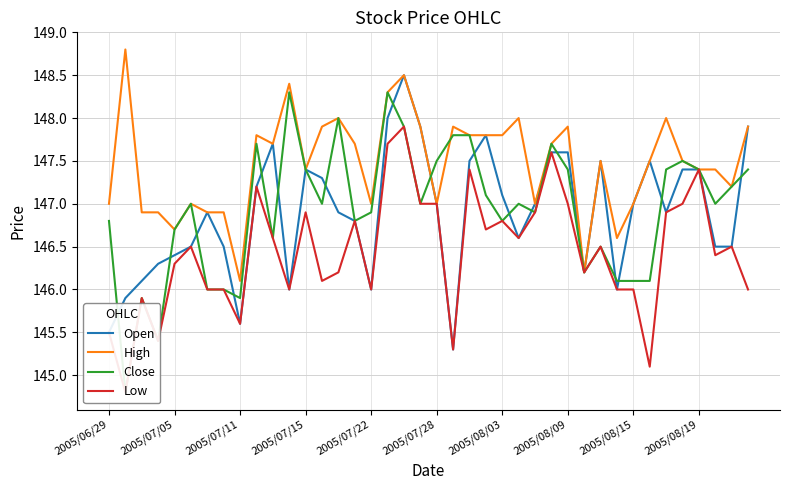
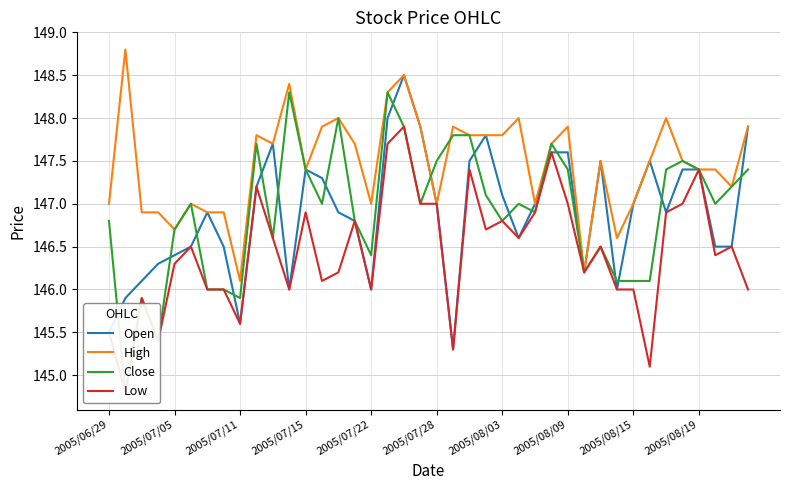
Close, 2005/07/22: 146.9 -> 146.4
